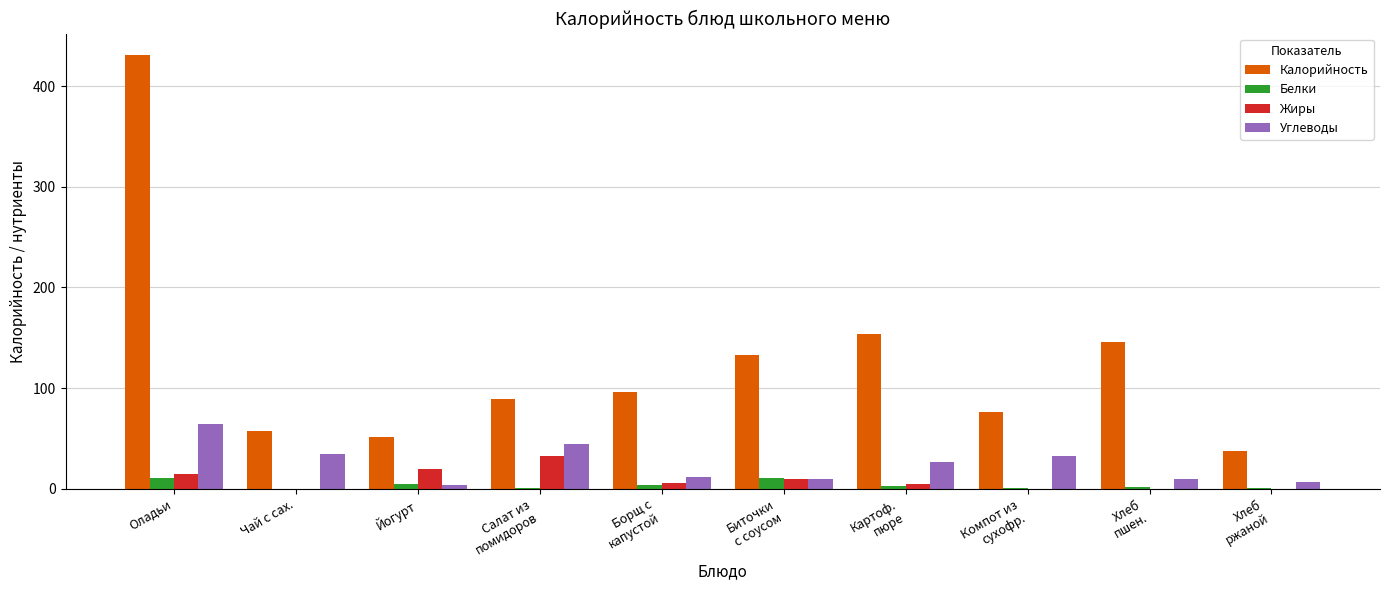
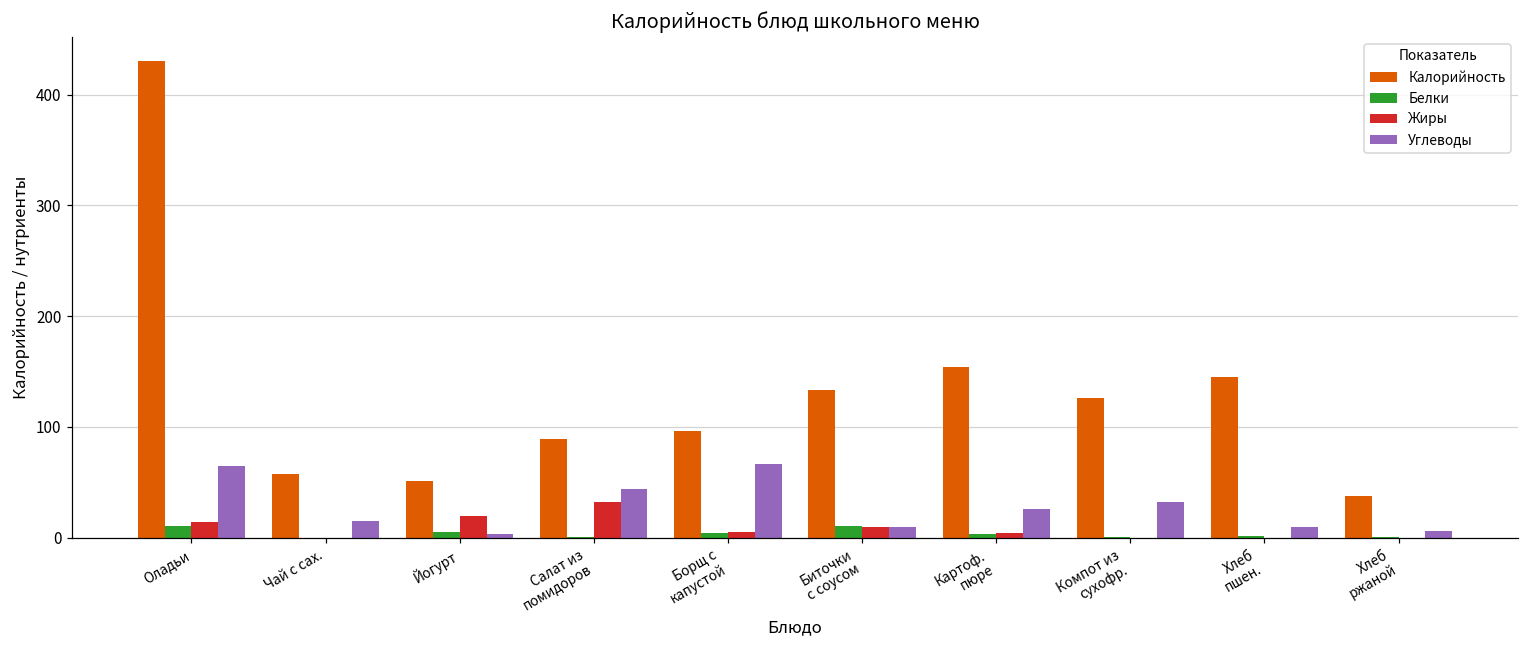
Углеводы, Чай с сах.: 35 -> 15
Углеводы, Борщ с капустой: 12 -> 67
Калорийность, Компот из сухофр.: 77 -> 126
